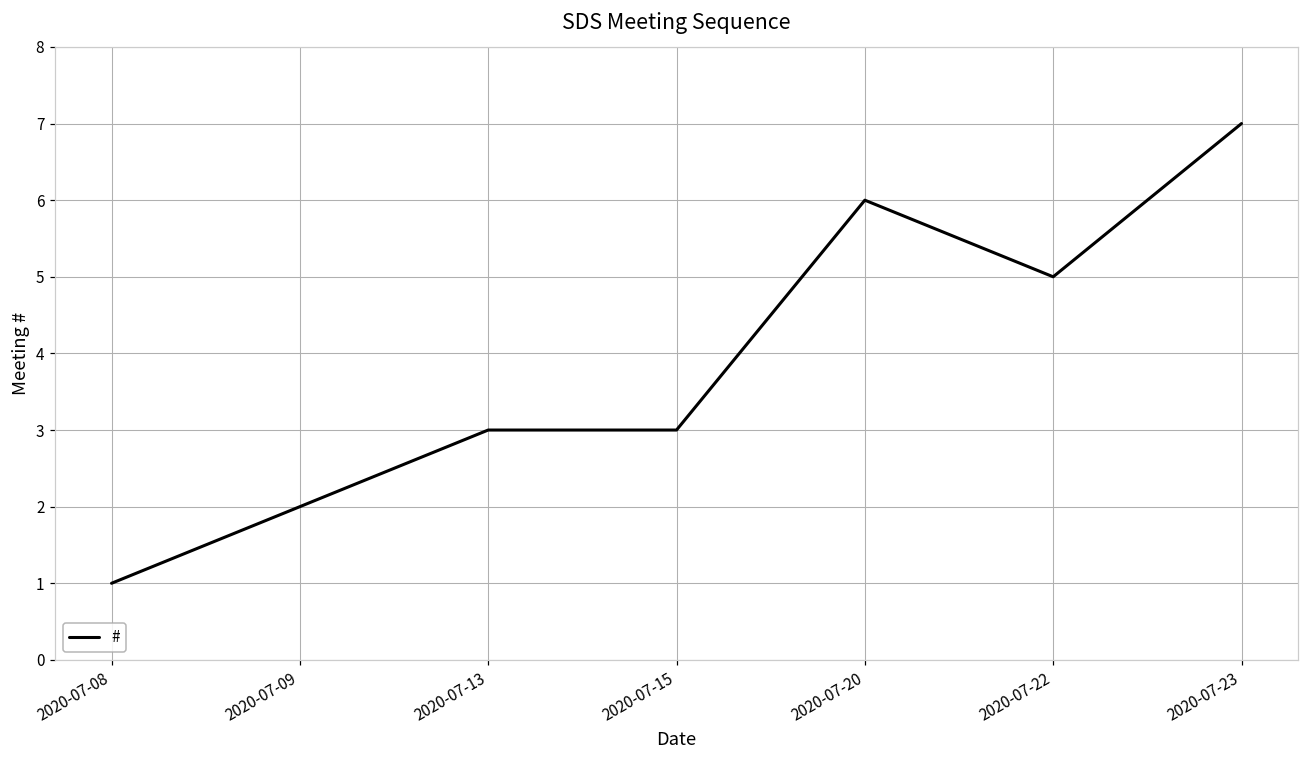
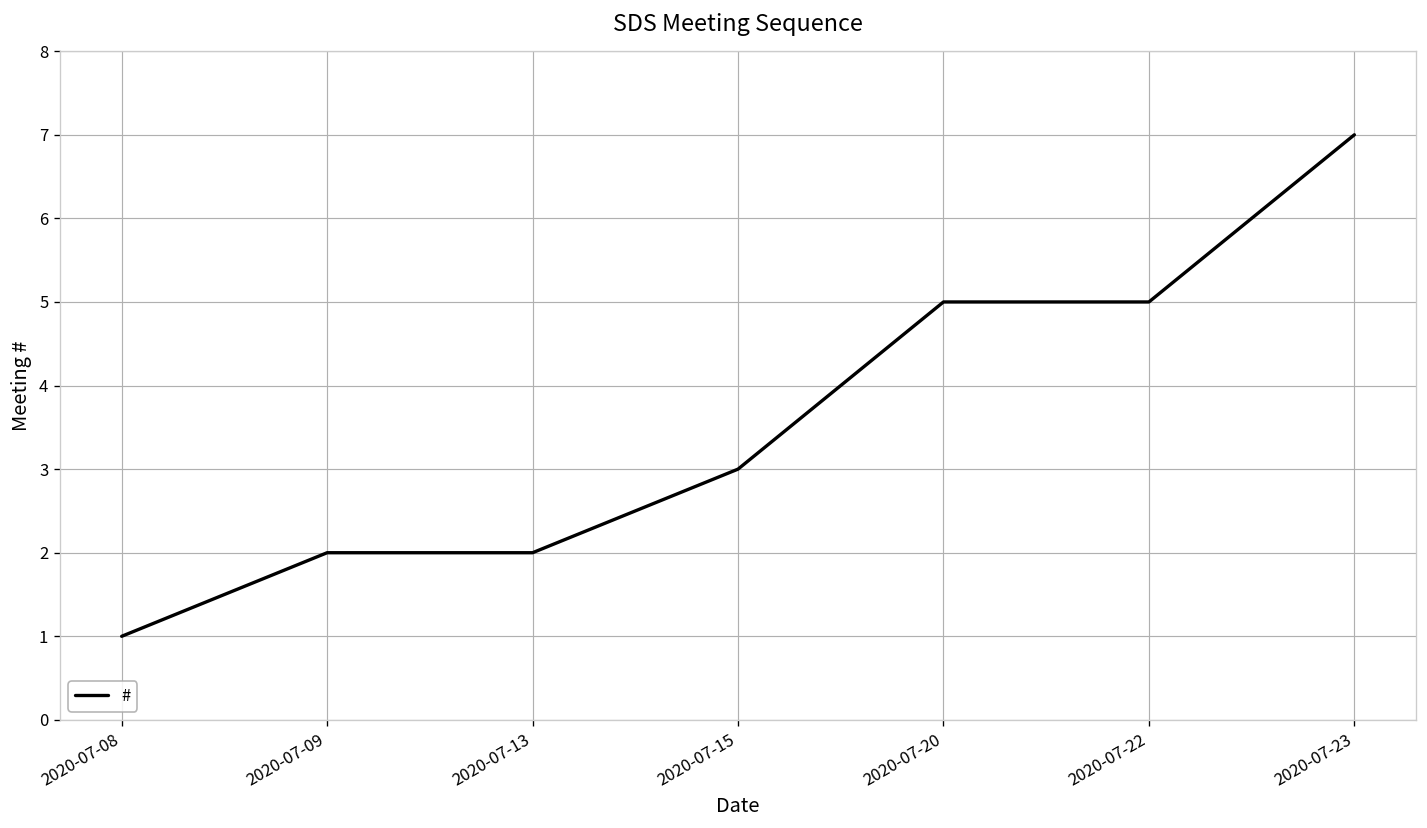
2020-07-13: 3 -> 2
2020-07-20: 6 -> 5
